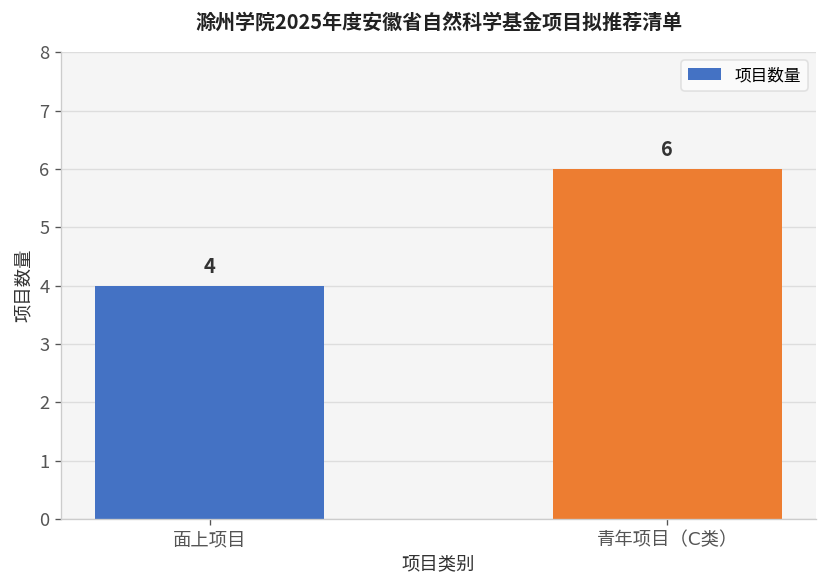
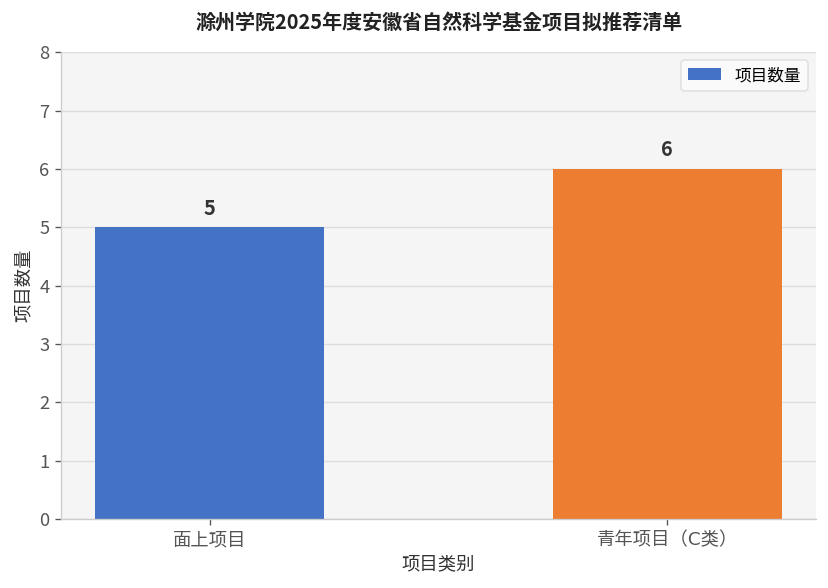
面上项目: 4 -> 5
